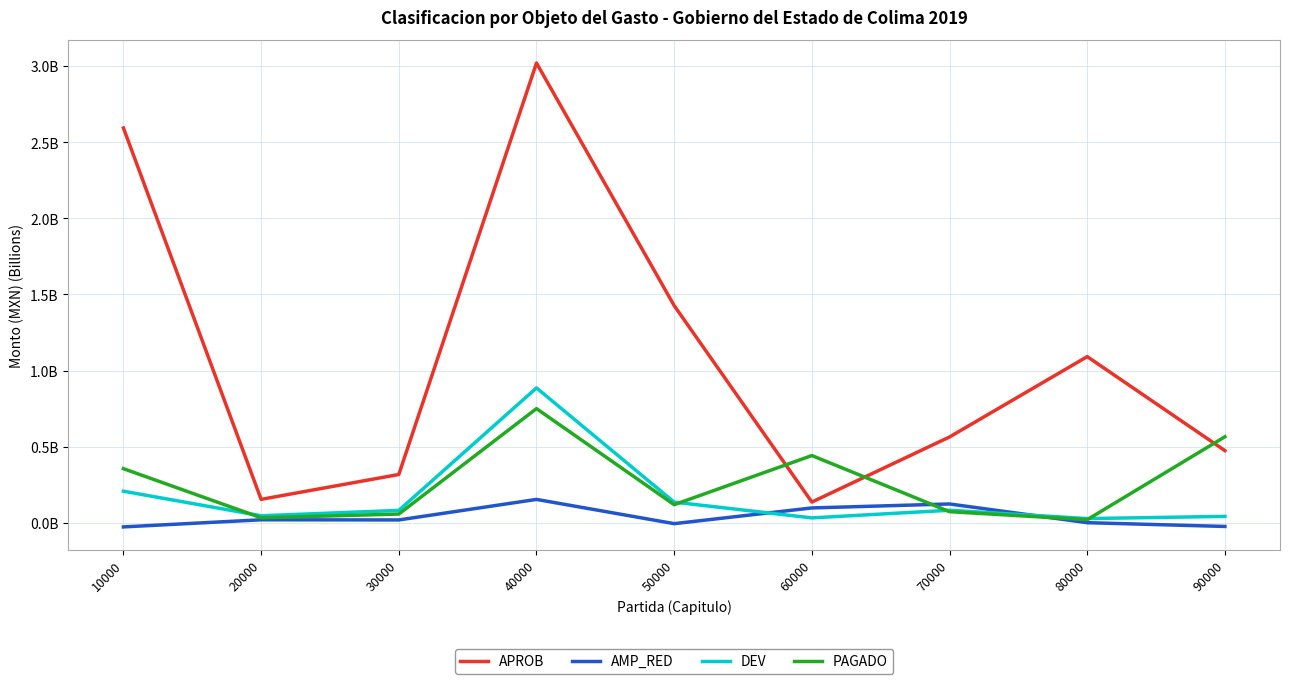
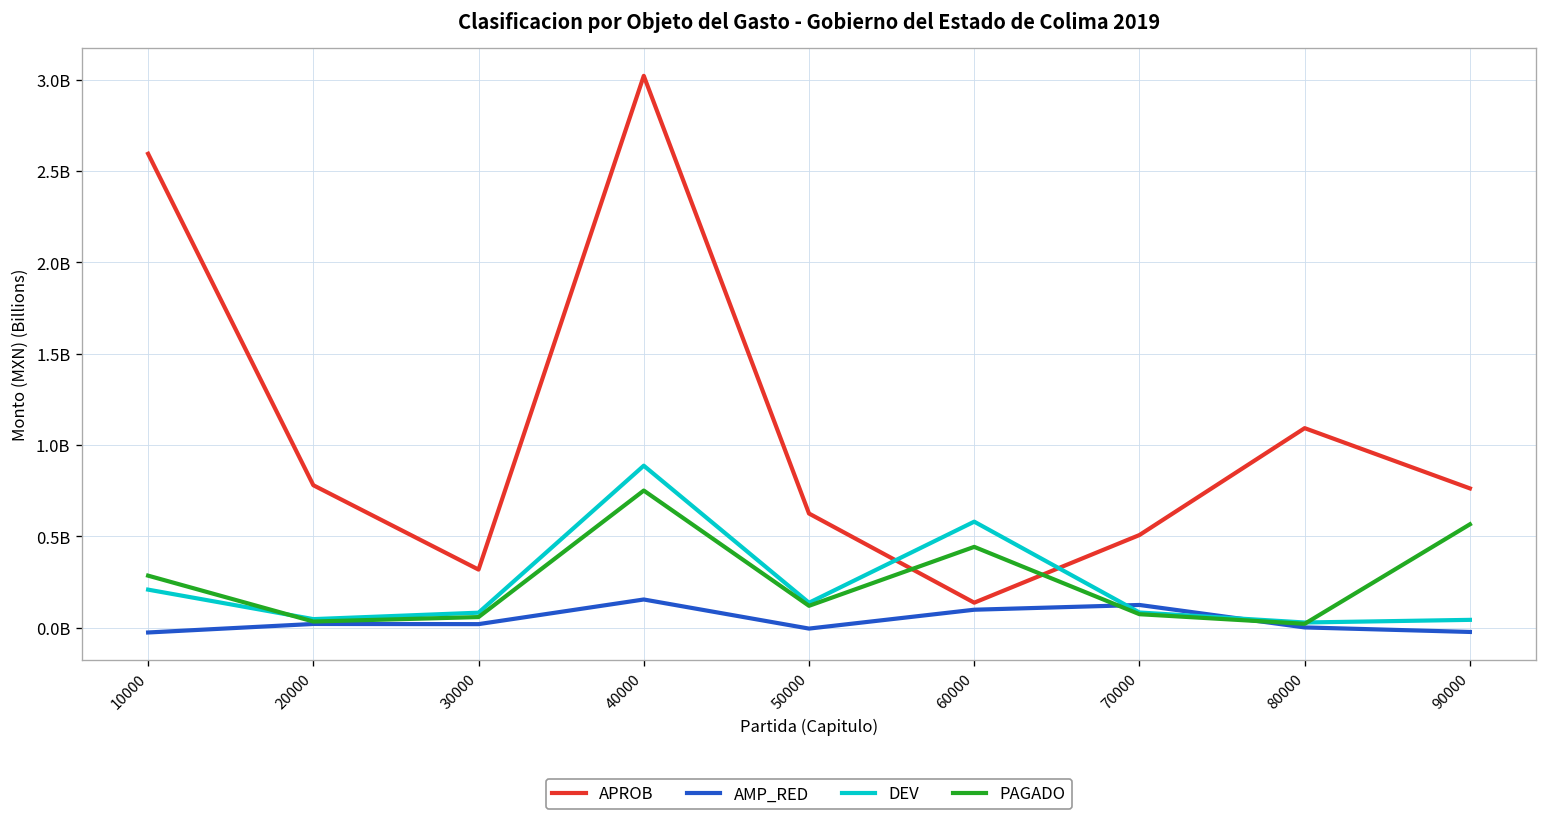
PAGADO, 10000: 360000000 -> 280000000
APROB, 20000: 150000000 -> 780000000
APROB, 50000: 1430000000 -> 620000000
DEV, 60000: 30000000 -> 580000000
APROB, 70000: 560000000 -> 510000000
APROB, 90000: 470000000 -> 760000000
